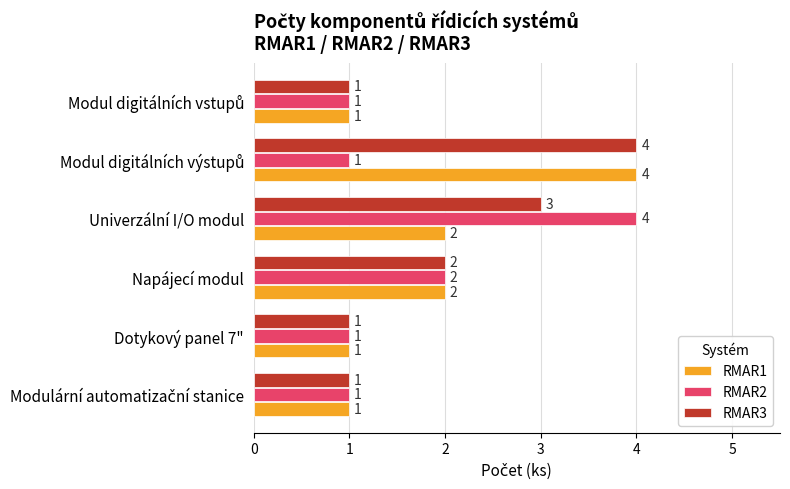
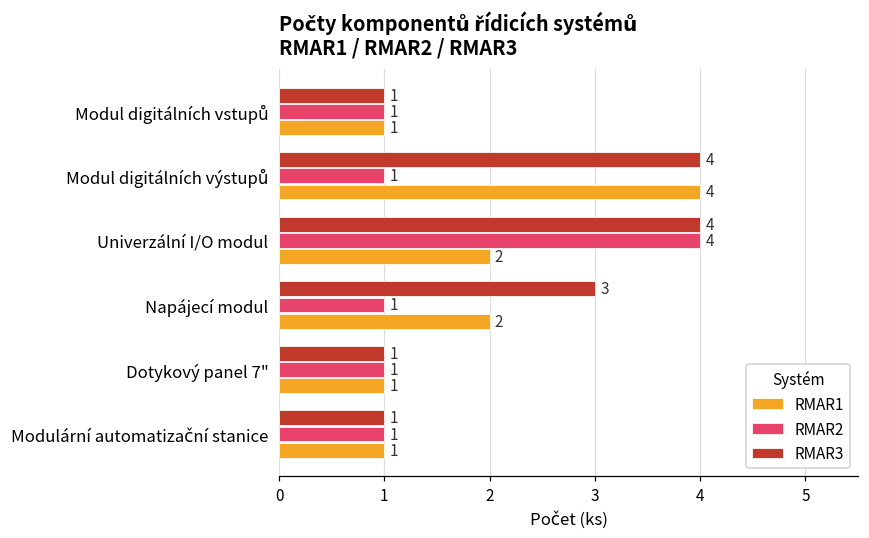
RMAR3, Univerzální I/O modul: 3 -> 4
RMAR3, Napájecí modul: 2 -> 3
RMAR2, Napájecí modul: 2 -> 1
